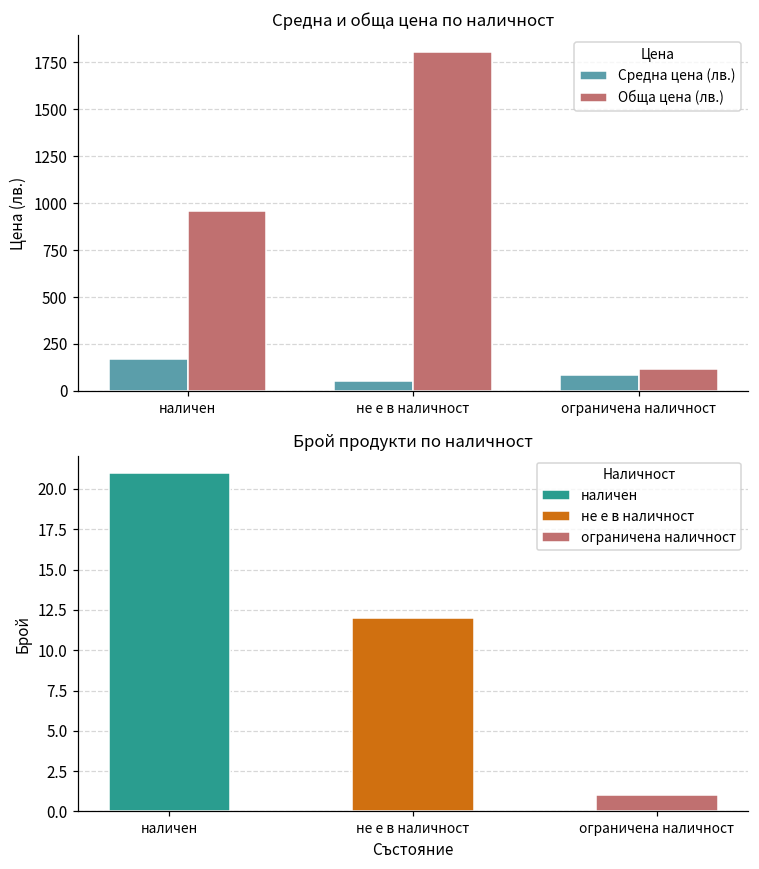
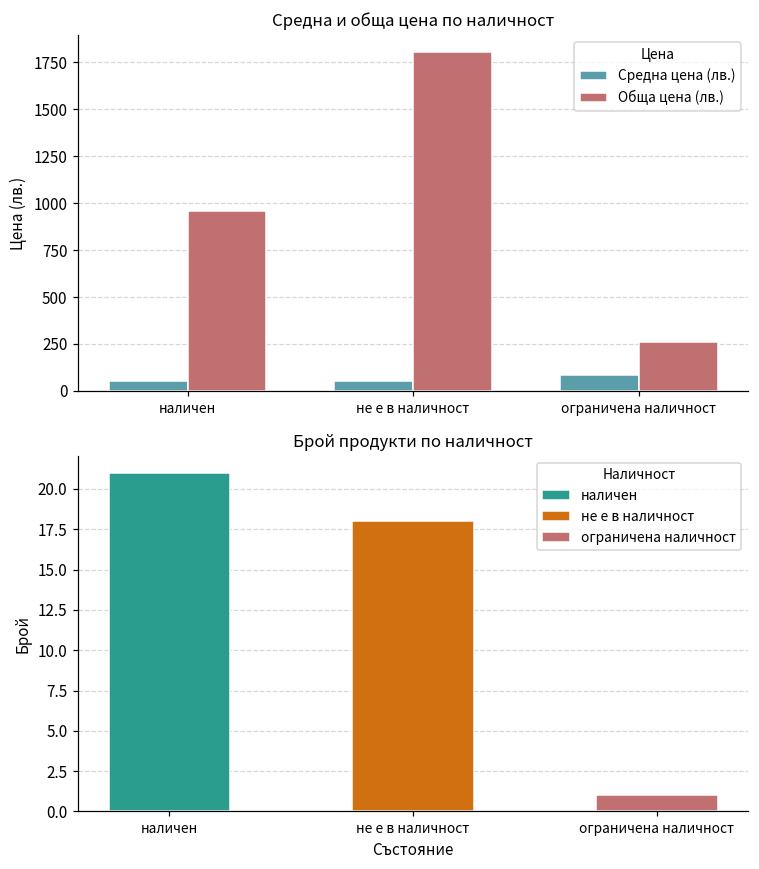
Средна и обща цена по наличност, Средна цена (лв.), наличен: 170 -> 50
Средна и обща цена по наличност, Обща цена (лв.), ограничена наличност: 120 -> 260
Брой продукти по наличност, не е в наличност: 12 -> 18
